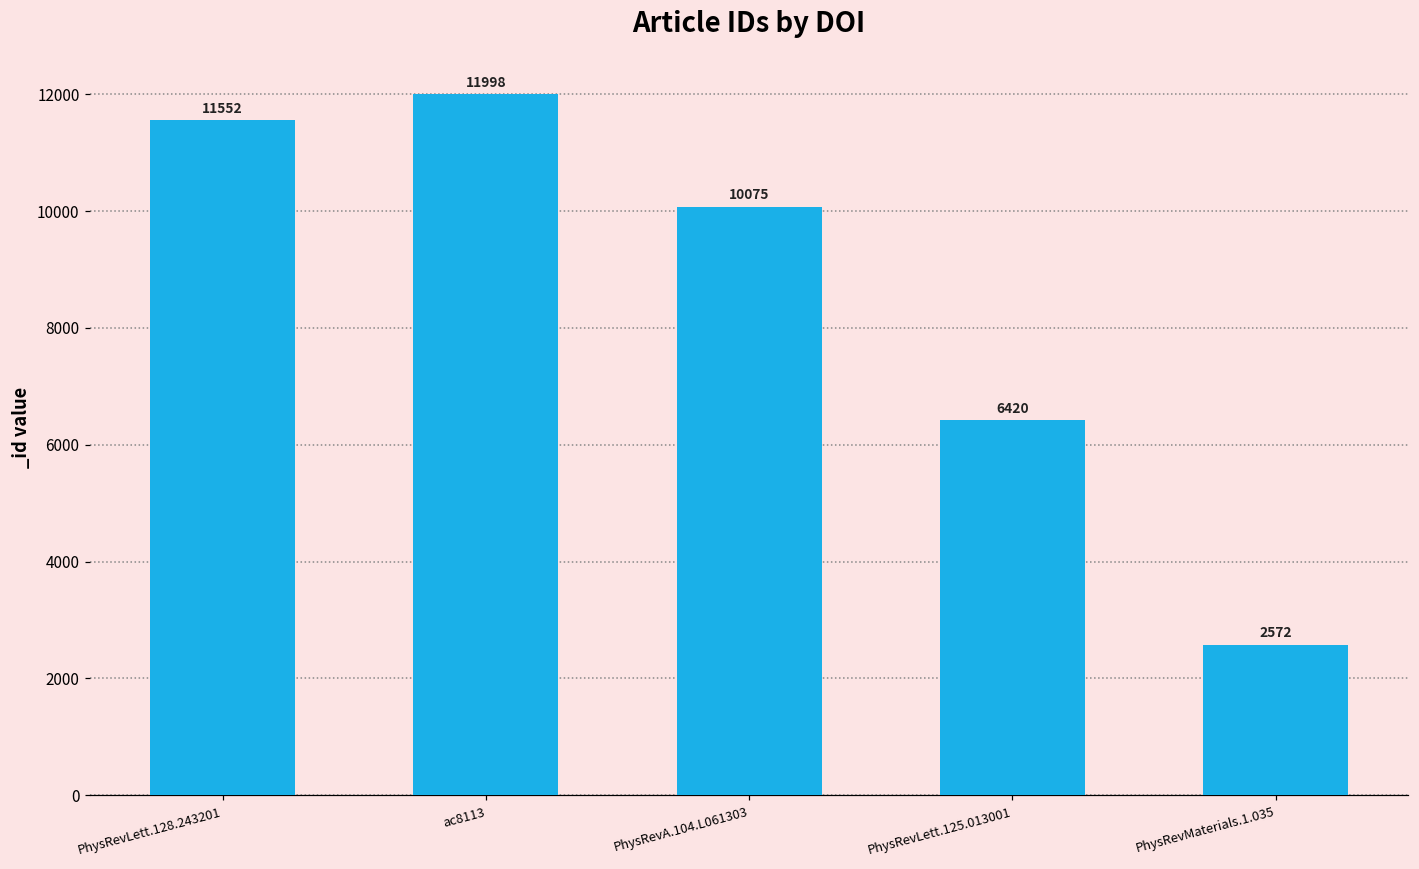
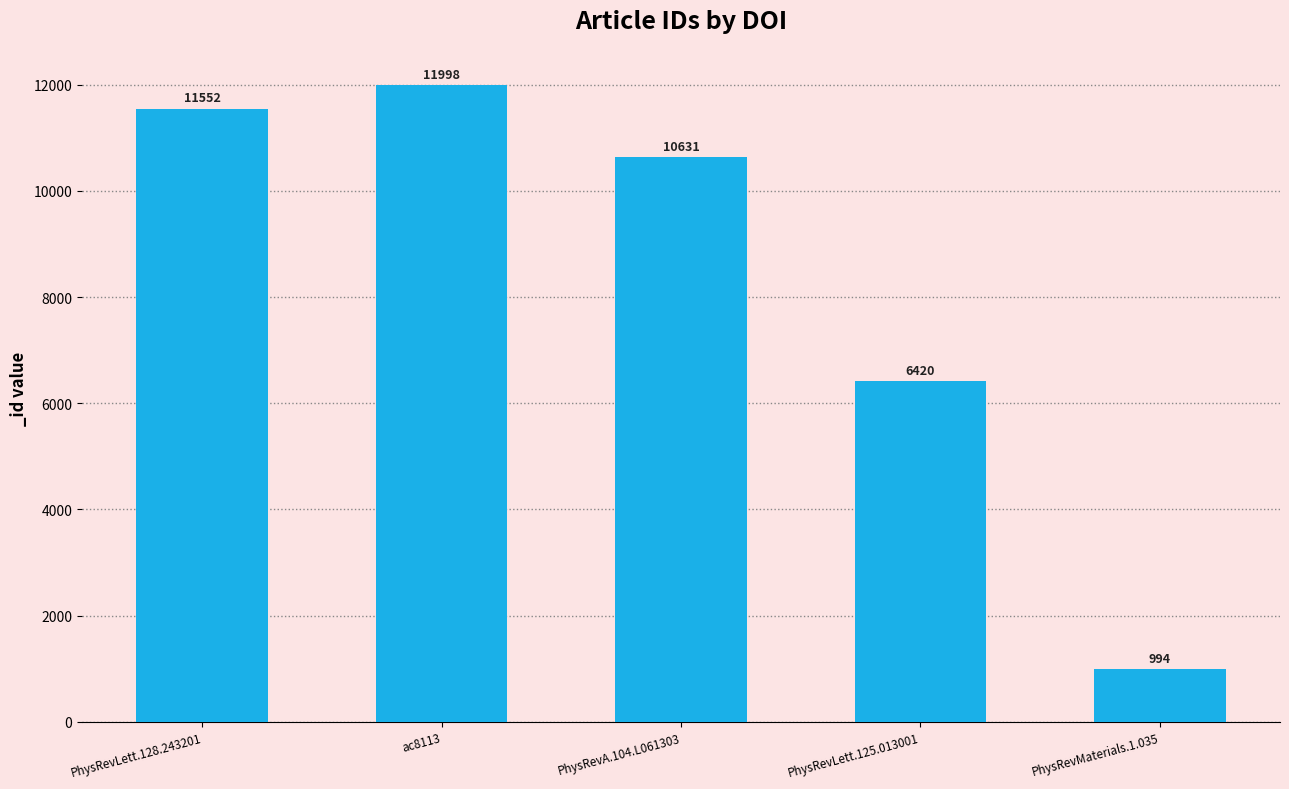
PhysRevA.104.L061303: 10075 -> 10631
PhysRevMaterials.1.035: 2572 -> 994
